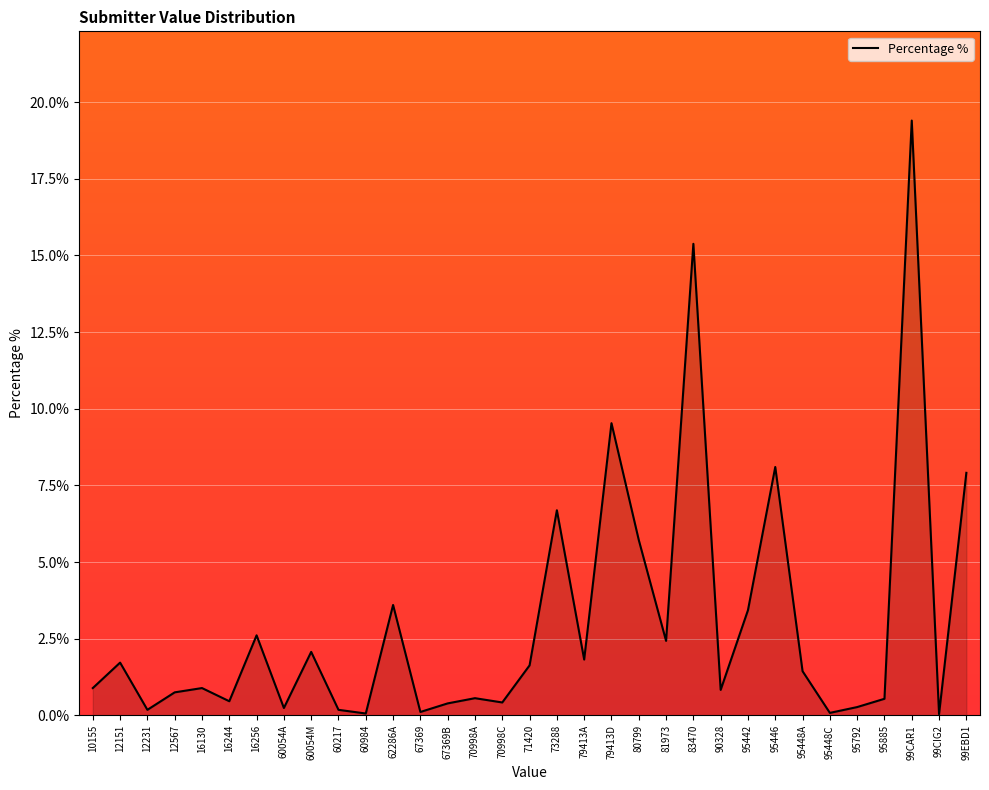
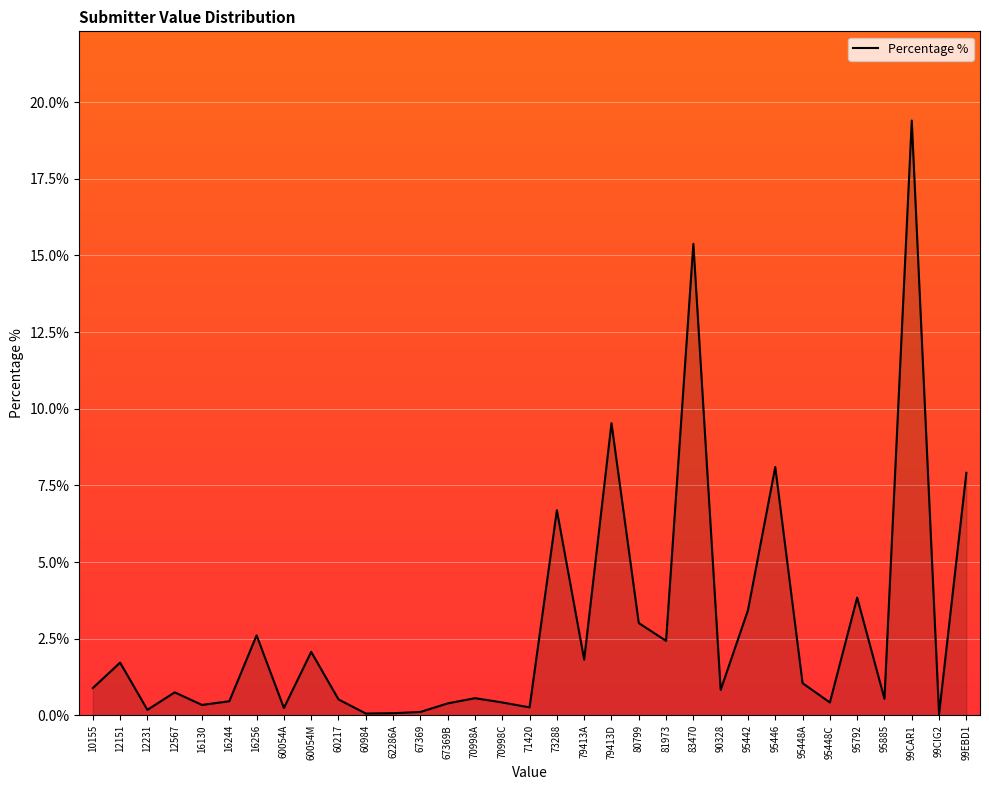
16130: 0.9% -> 0.3%
60217: 0.2% -> 0.5%
62286A: 3.6% -> 0.1%
71420: 1.6% -> 0.3%
80799: 5.7% -> 3.0%
95448A: 1.4% -> 1.1%
95448C: 0.1% -> 0.4%
95792: 0.3% -> 3.8%
